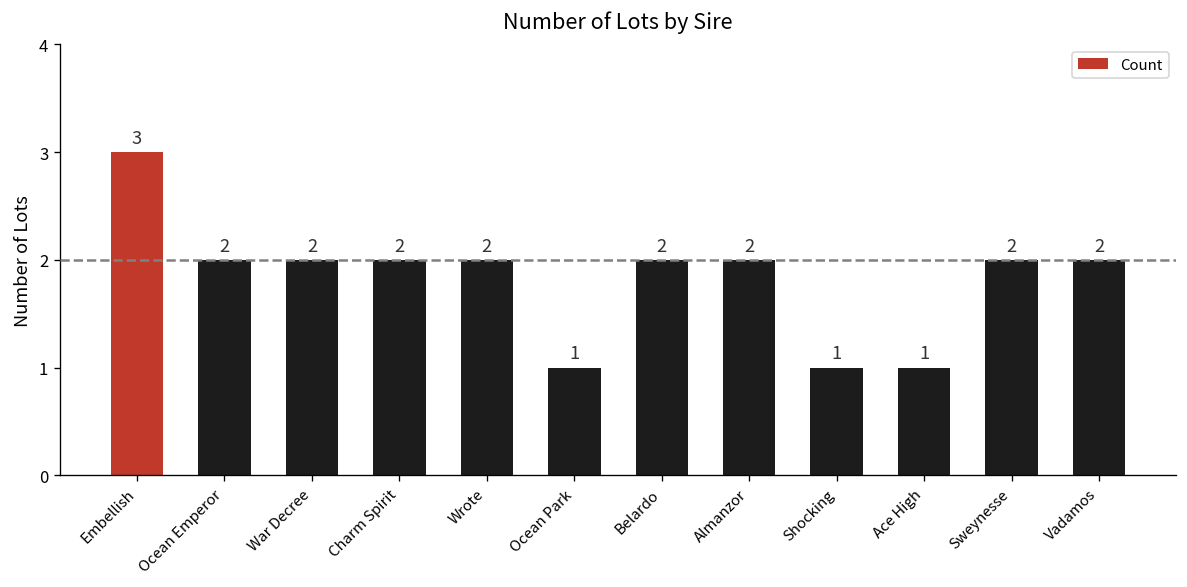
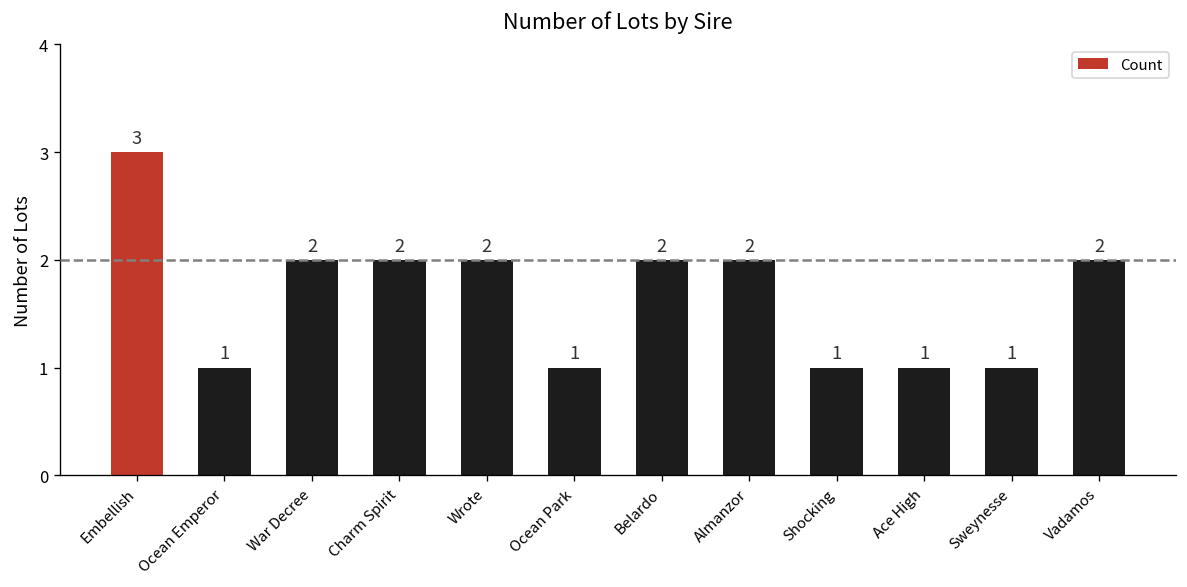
Ocean Emperor: 2 -> 1
Sweynesse: 2 -> 1
